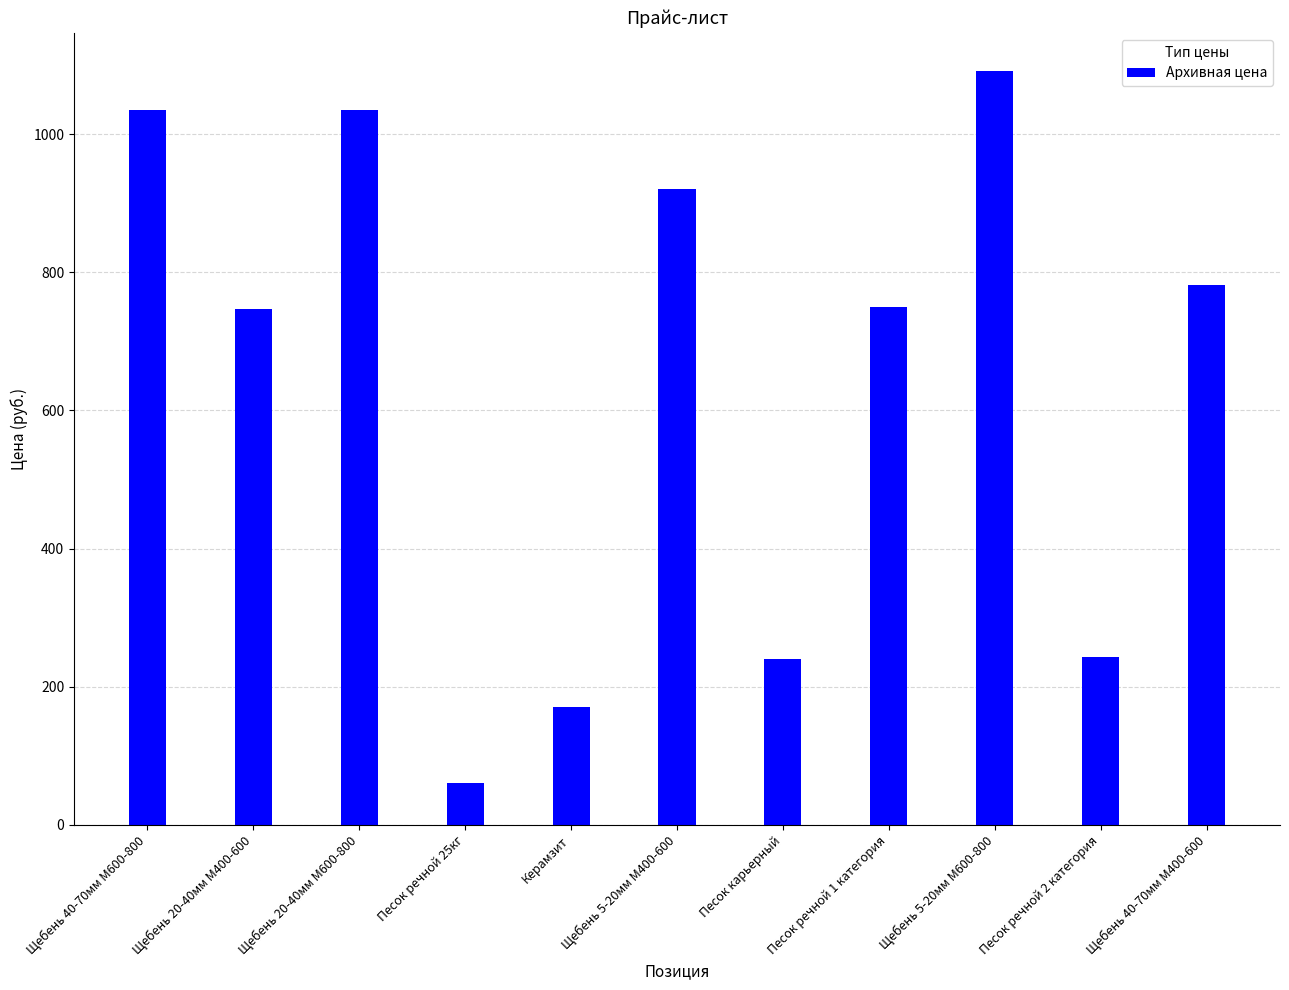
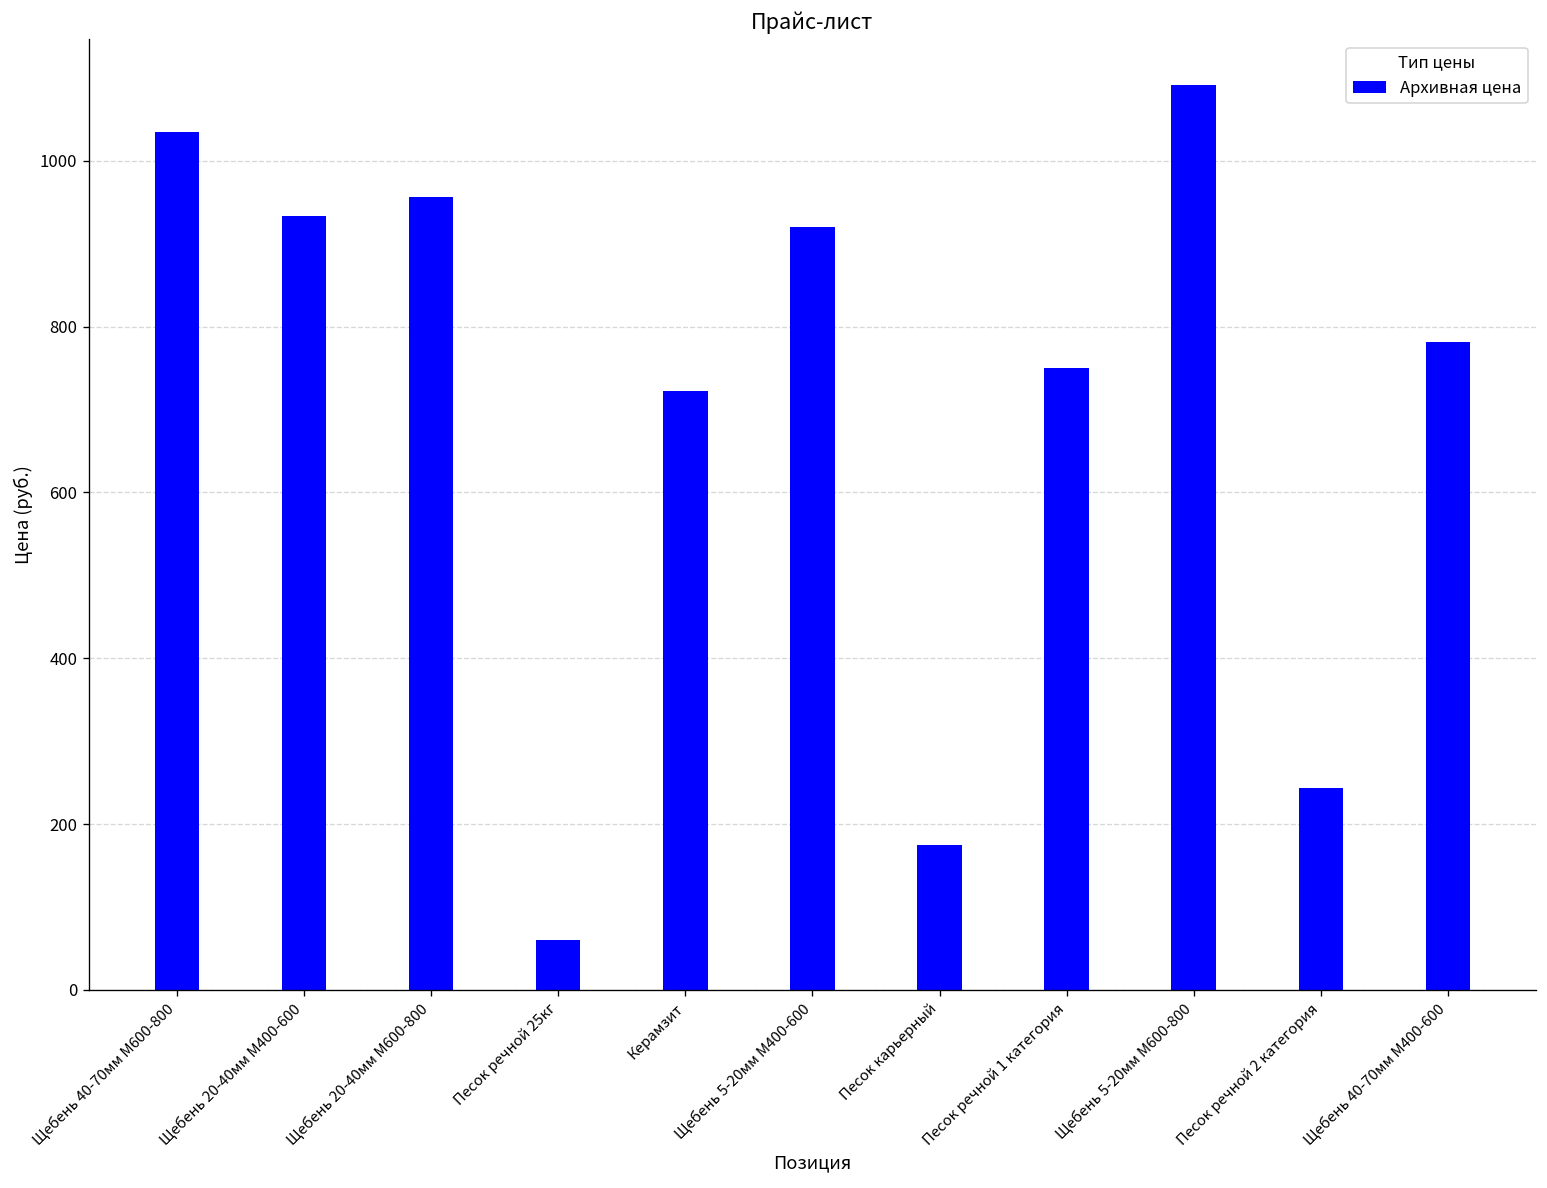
Щебень 20-40мм М400-600: 750 -> 930
Щебень 20-40мм М600-800: 1040 -> 960
Керамзит: 170 -> 720
Песок карьерный: 240 -> 180
